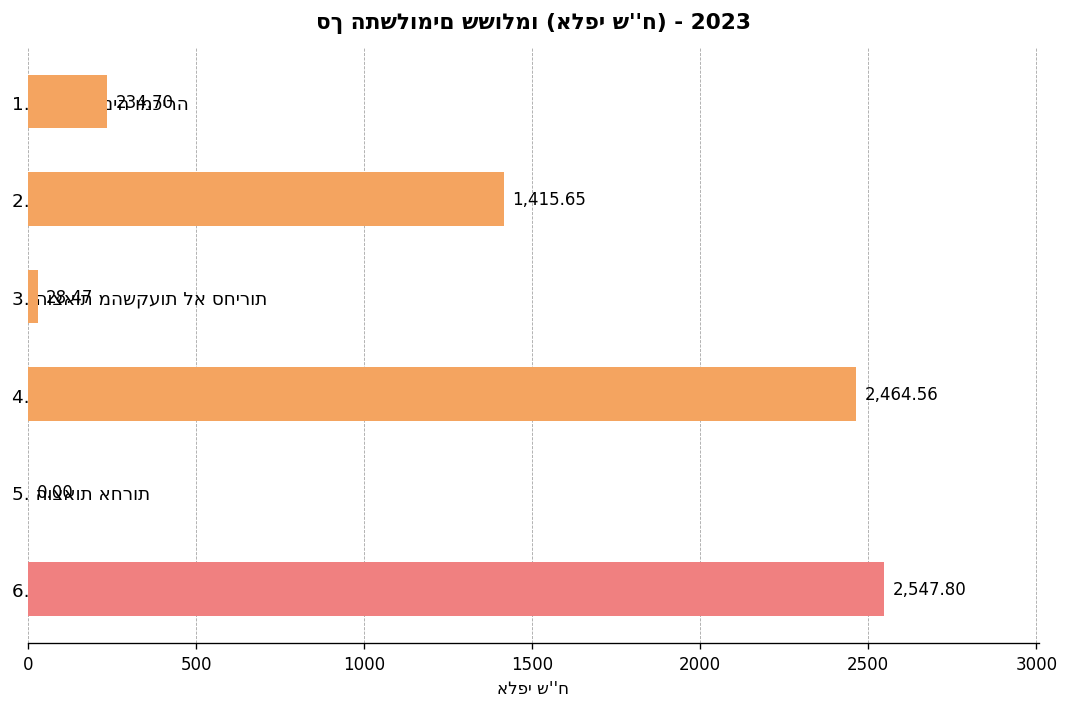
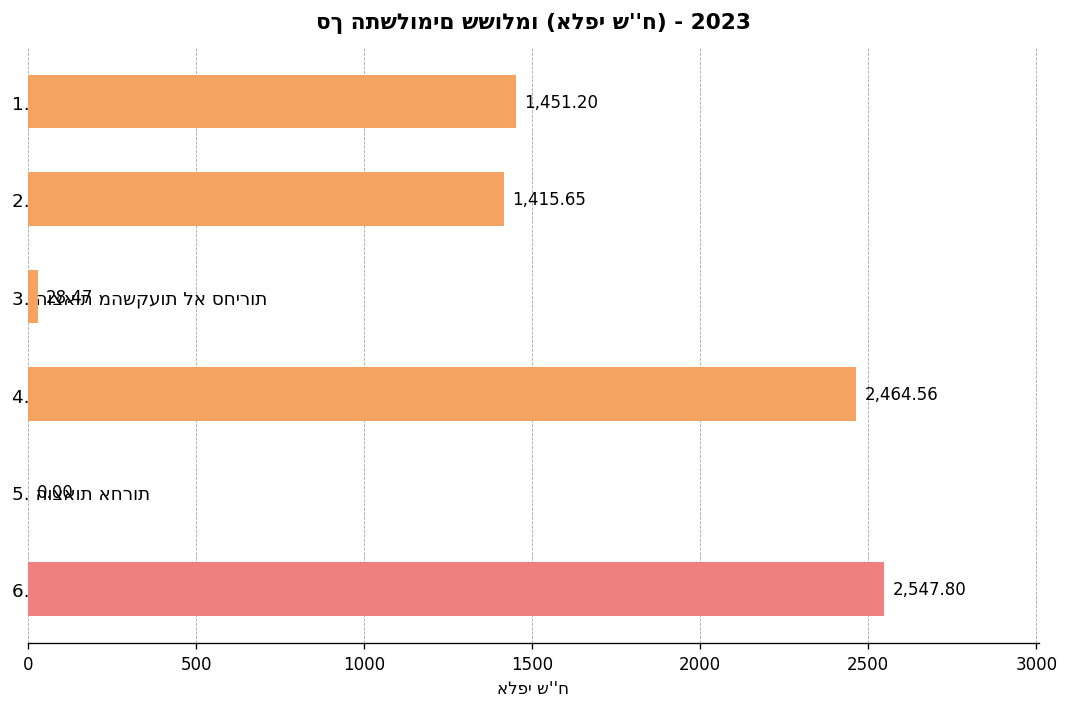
1. עמלות קניה ומכירה: 234.70 -> 1,451.20
